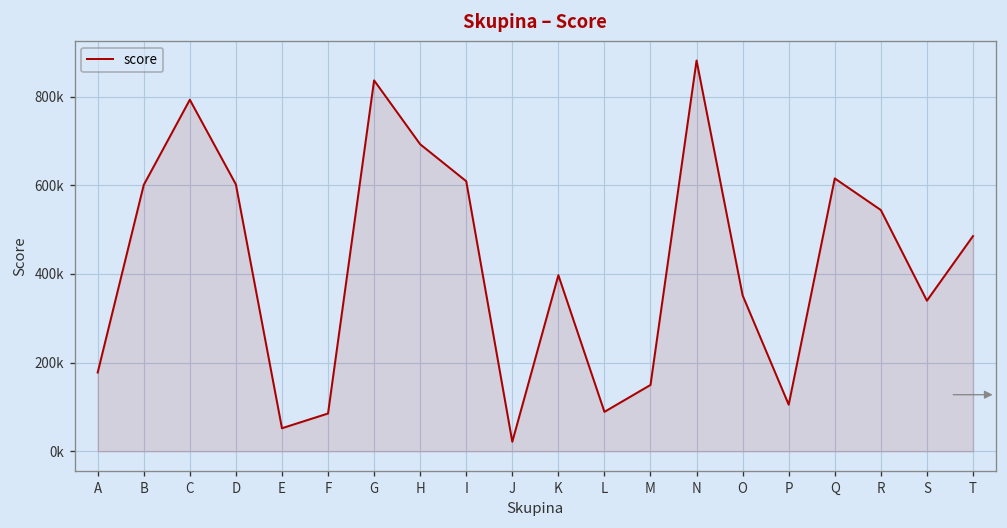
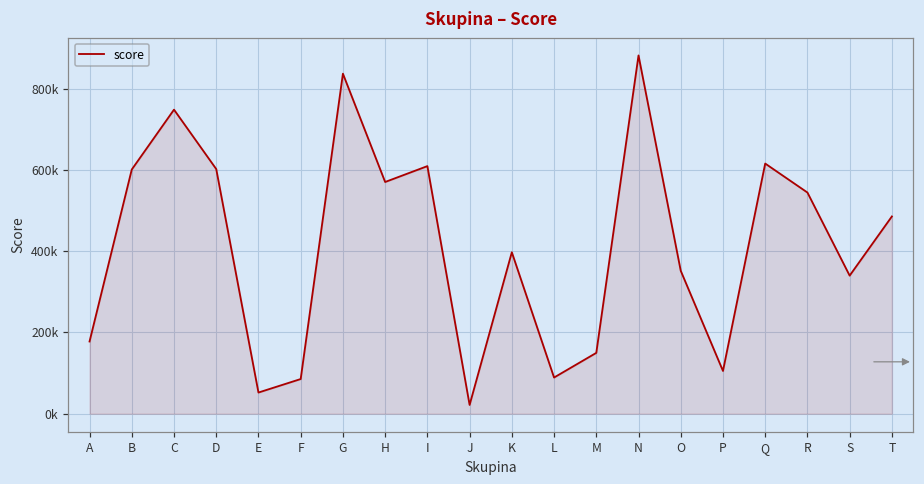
C: 790000 -> 750000
H: 690000 -> 570000
